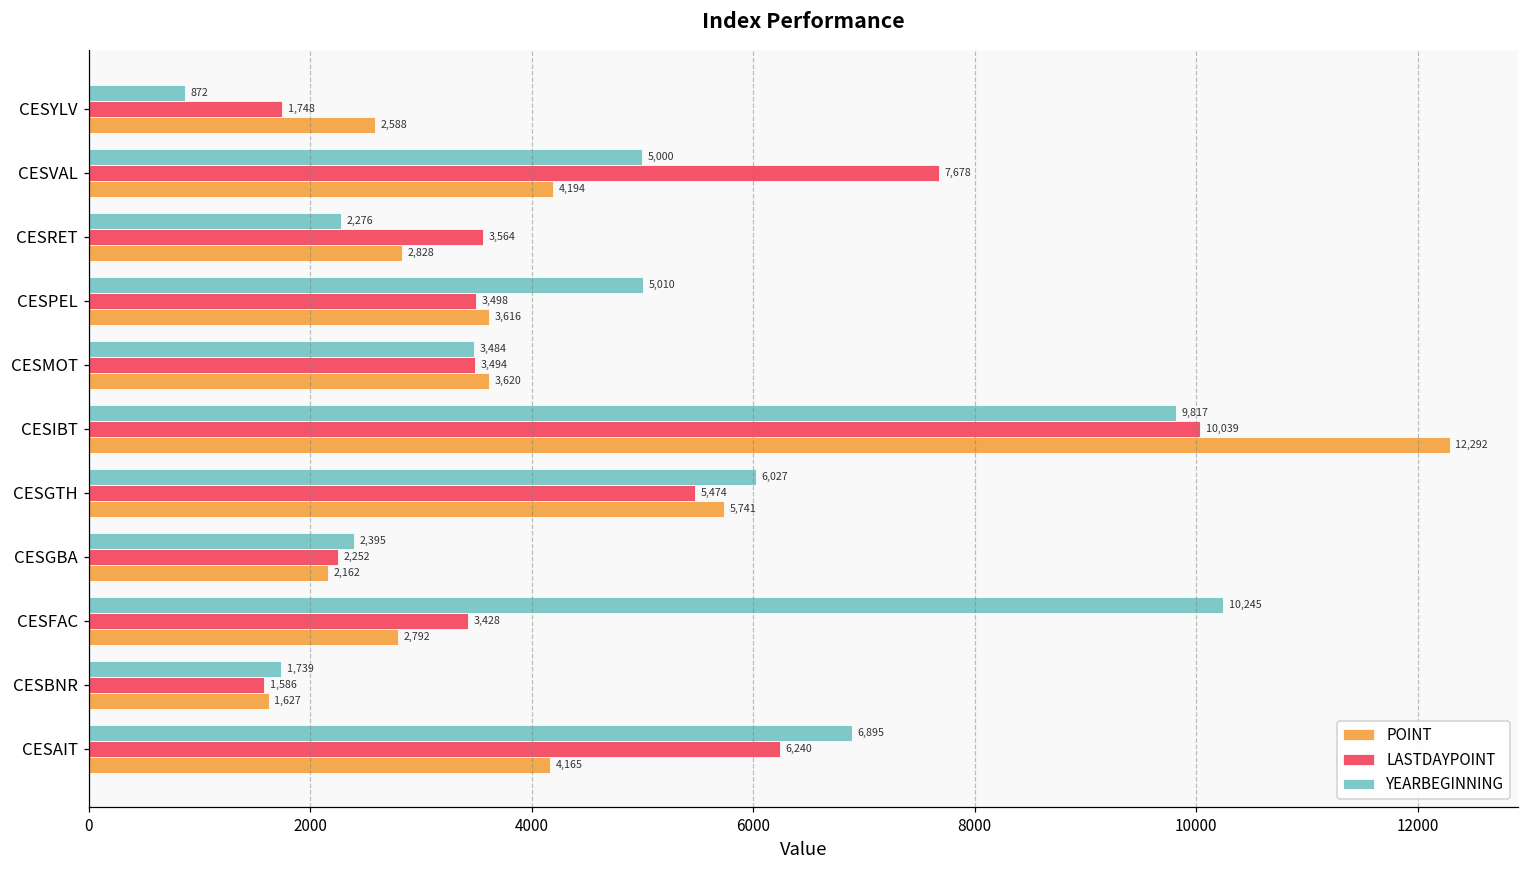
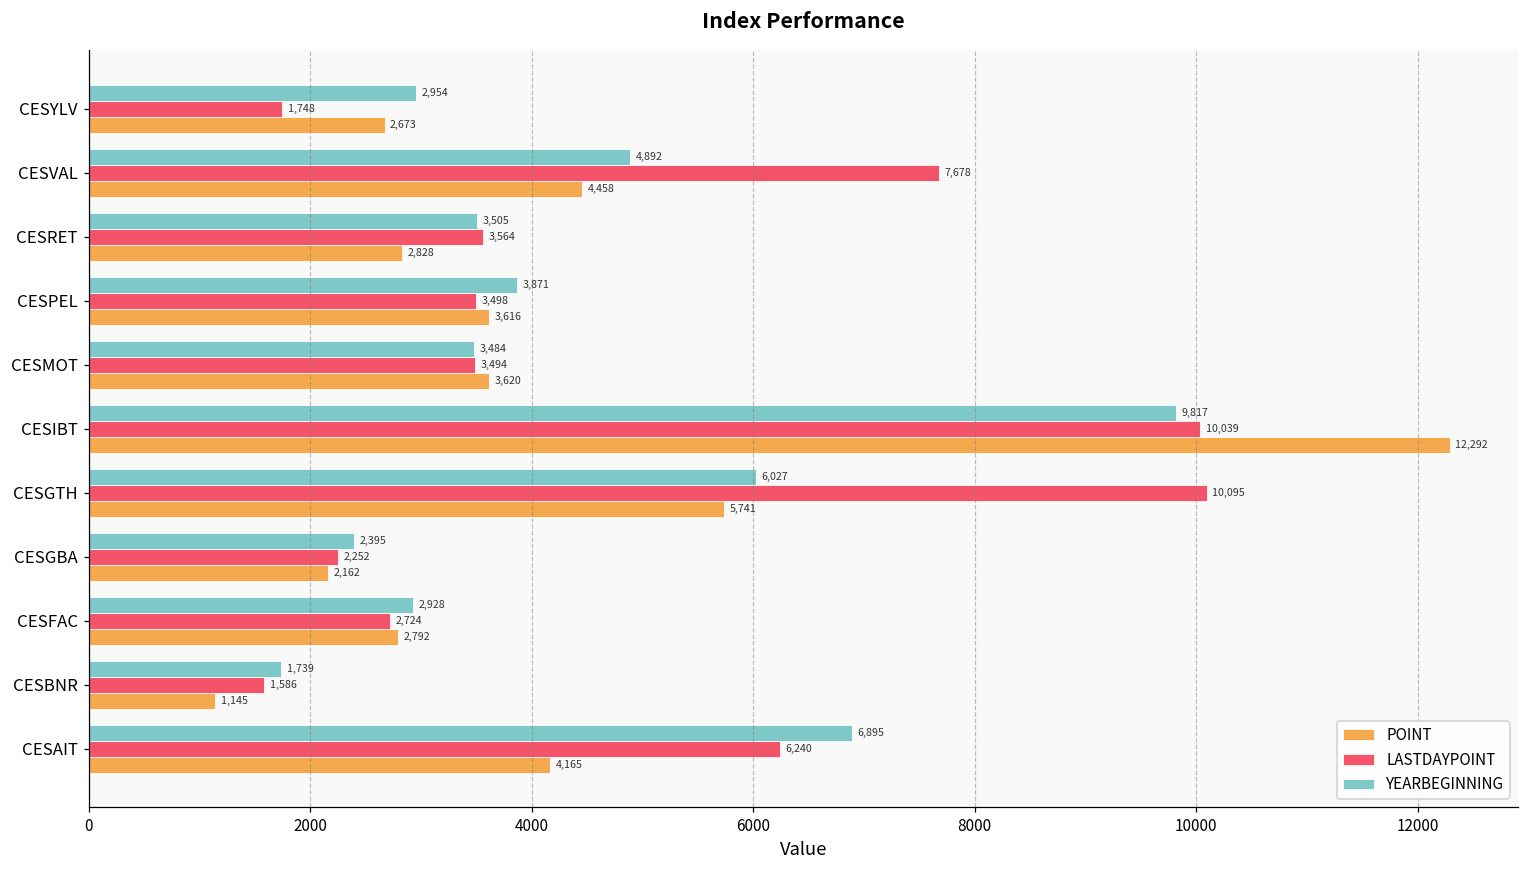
YEARBEGINNING, CESYLV: 872 -> 2,954
POINT, CESYLV: 2,588 -> 2,673
YEARBEGINNING, CESVAL: 5,000 -> 4,892
POINT, CESVAL: 4,194 -> 4,458
YEARBEGINNING, CESRET: 2,276 -> 3,505
YEARBEGINNING, CESPEL: 5,010 -> 3,871
LASTDAYPOINT, CESGTH: 5,474 -> 10,095
YEARBEGINNING, CESFAC: 10,245 -> 2,928
LASTDAYPOINT, CESFAC: 3,428 -> 2,724
POINT, CESBNR: 1,627 -> 1,145
